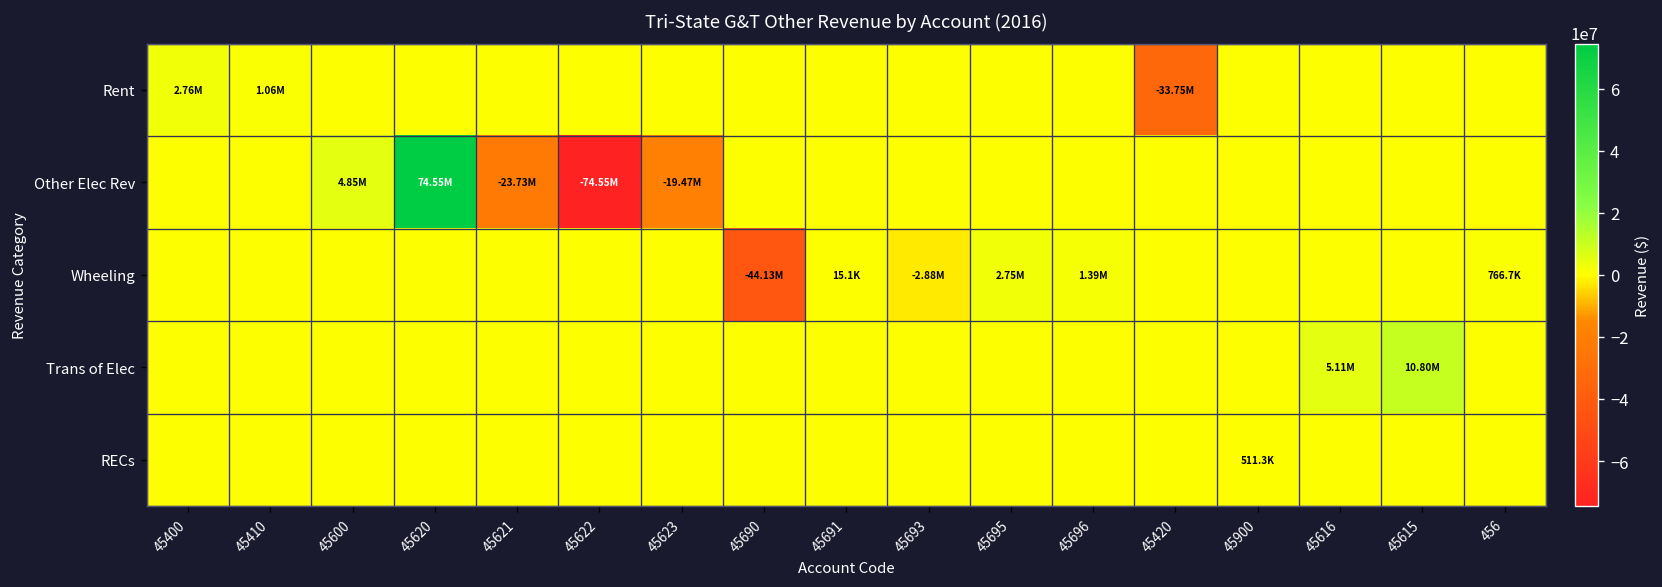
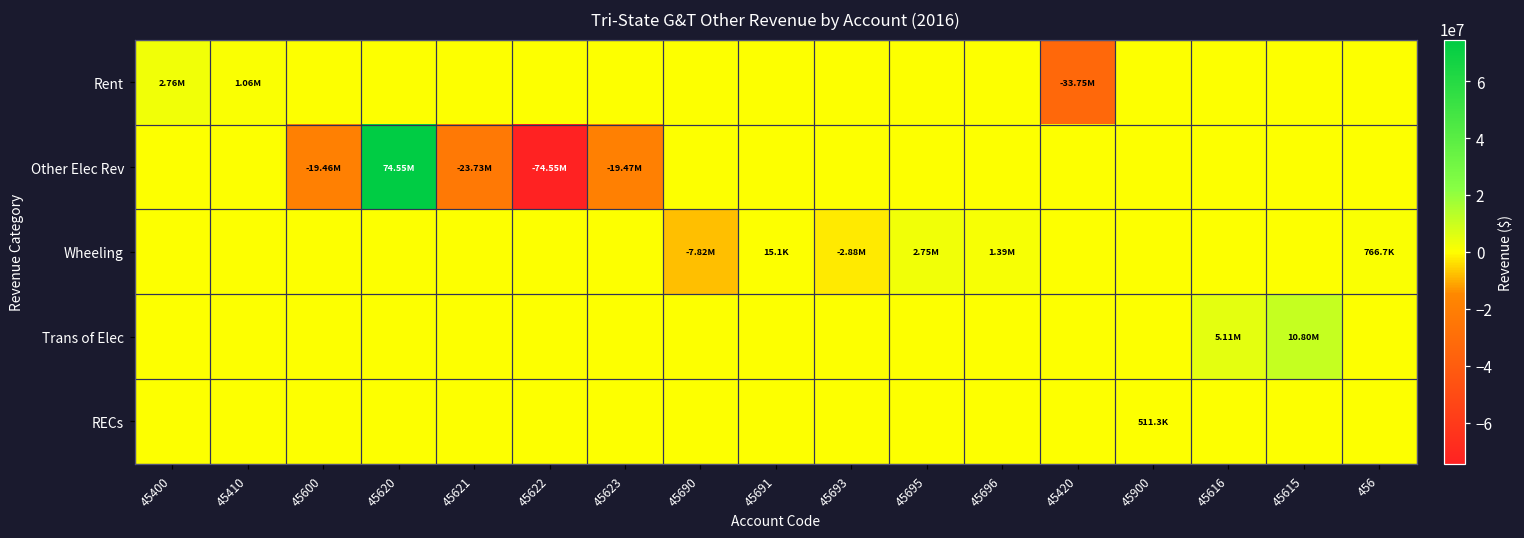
Other Elec Rev, 45600: 4.85M -> -19.46M
Wheeling, 45690: -44.13M -> -7.82M
